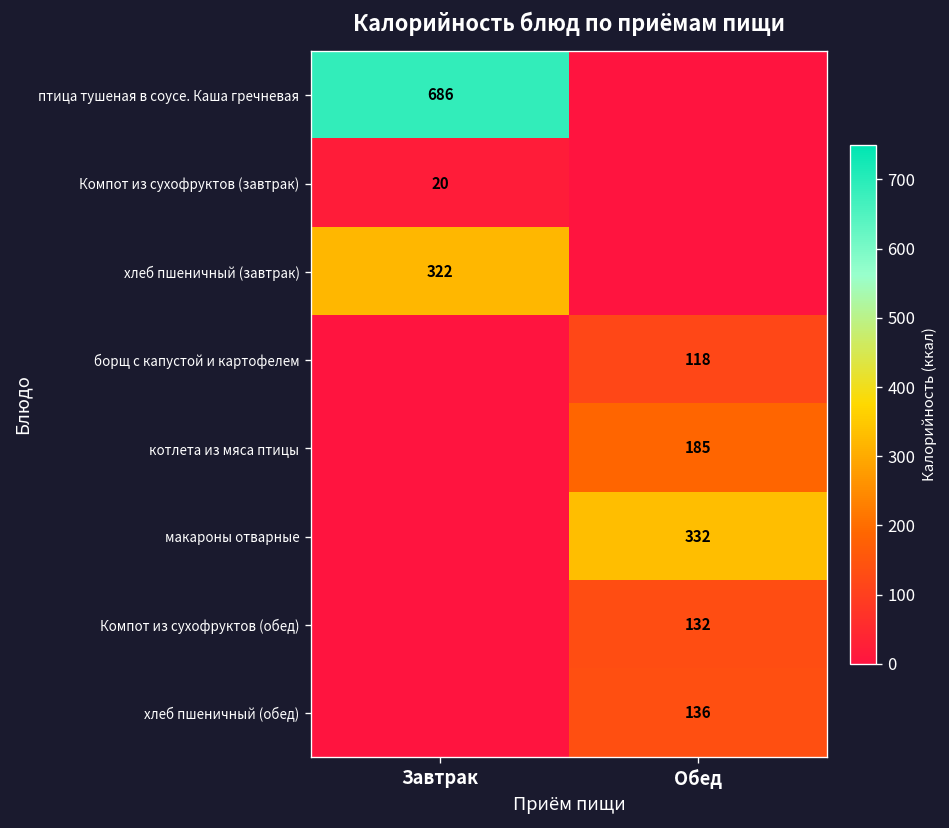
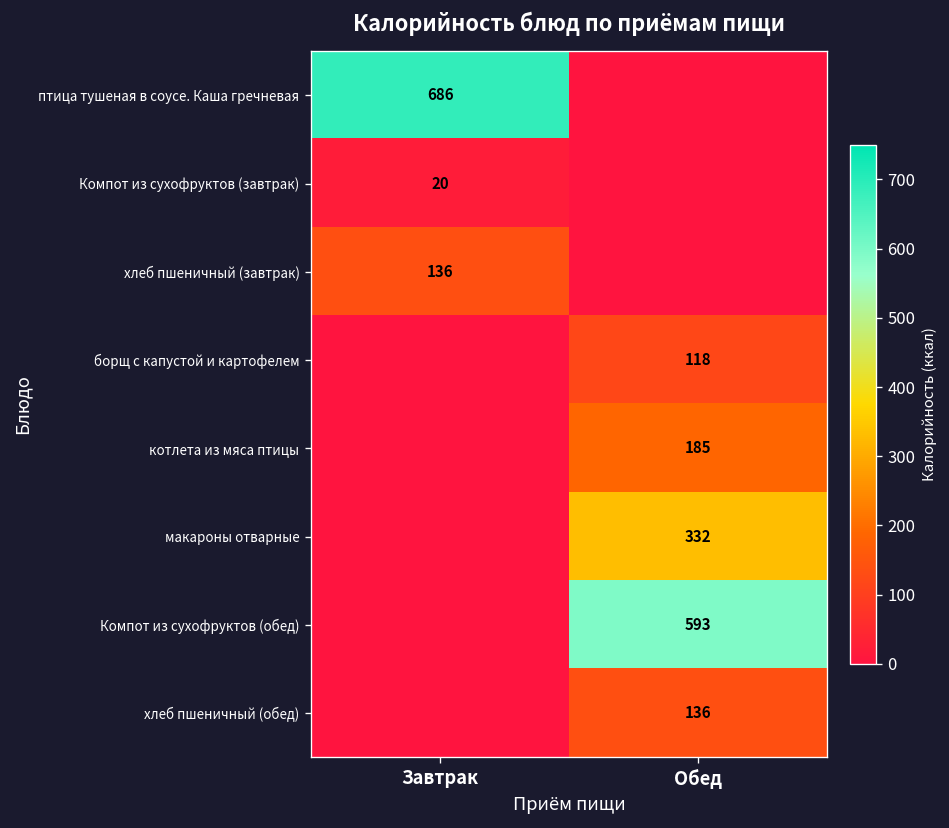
хлеб пшеничный (завтрак), Завтрак: 322 -> 136
Компот из сухофруктов (обед), Обед: 132 -> 593
